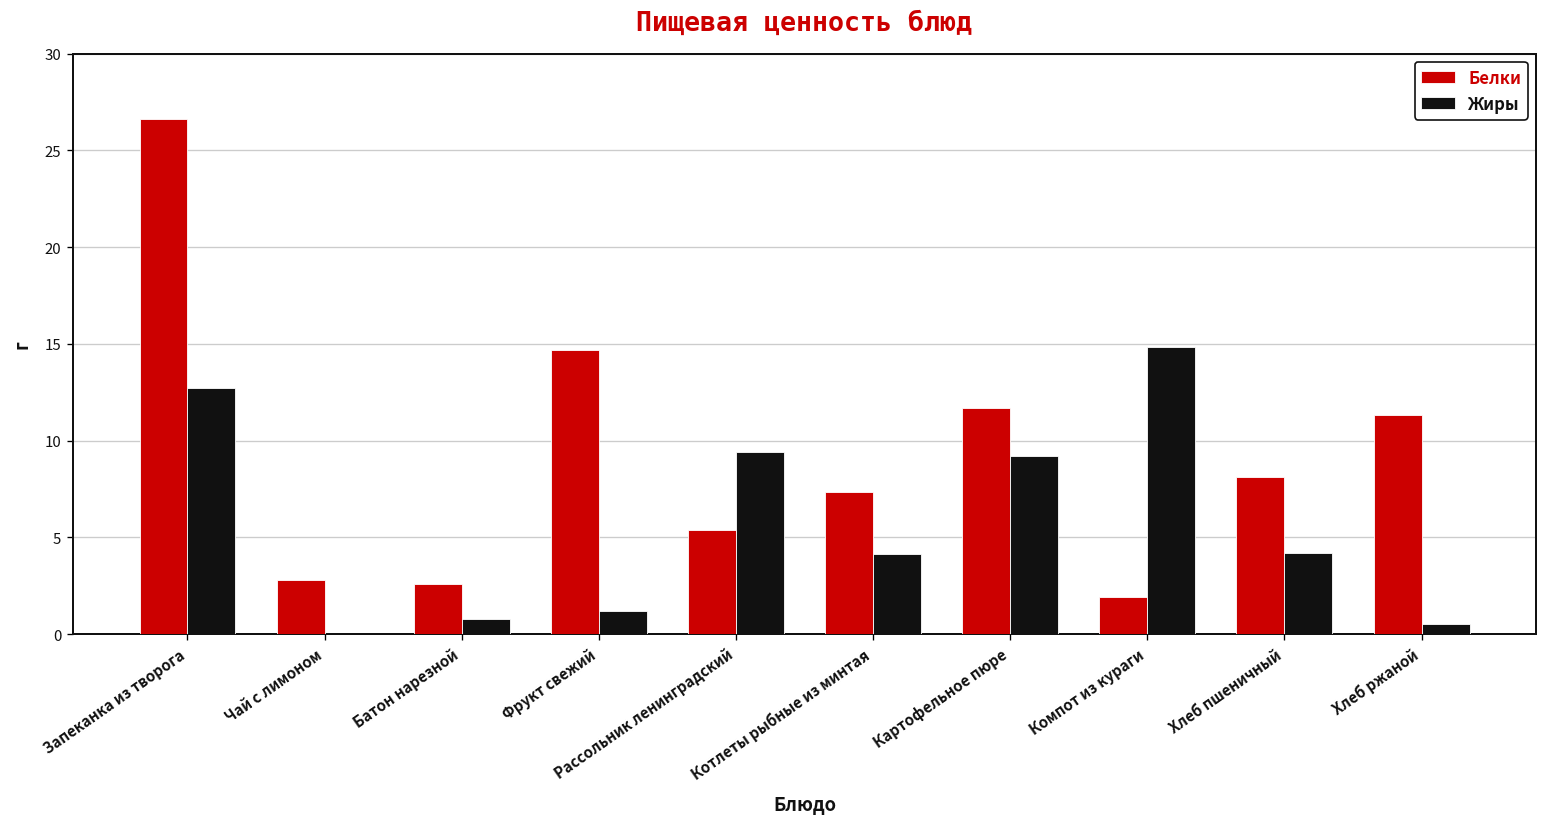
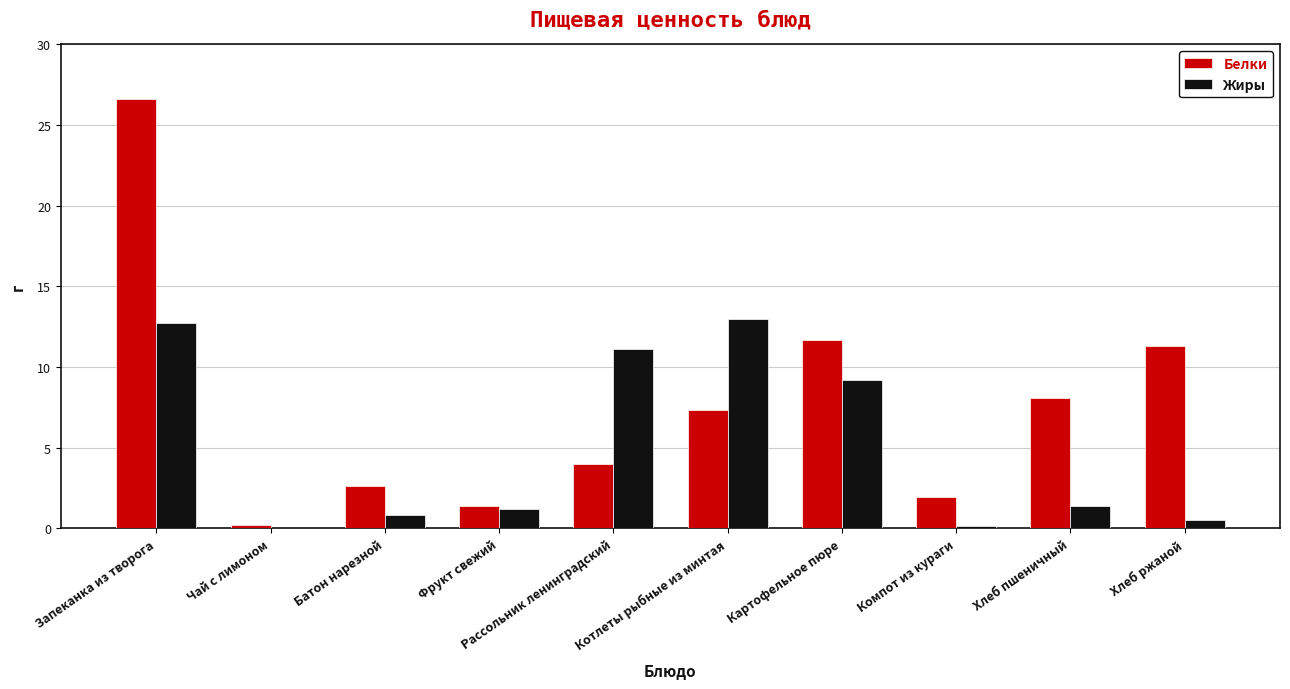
Белки, Чай с лимоном: 2.8 -> 0.2
Белки, Фрукт свежий: 14.7 -> 1.4
Белки, Рассольник ленинградский: 5.4 -> 4.0
Жиры, Рассольник ленинградский: 9.4 -> 11.1
Жиры, Котлеты рыбные из минтая: 4.1 -> 13.0
Жиры, Компот из кураги: 14.8 -> 0.1
Жиры, Хлеб пшеничный: 4.2 -> 1.4
